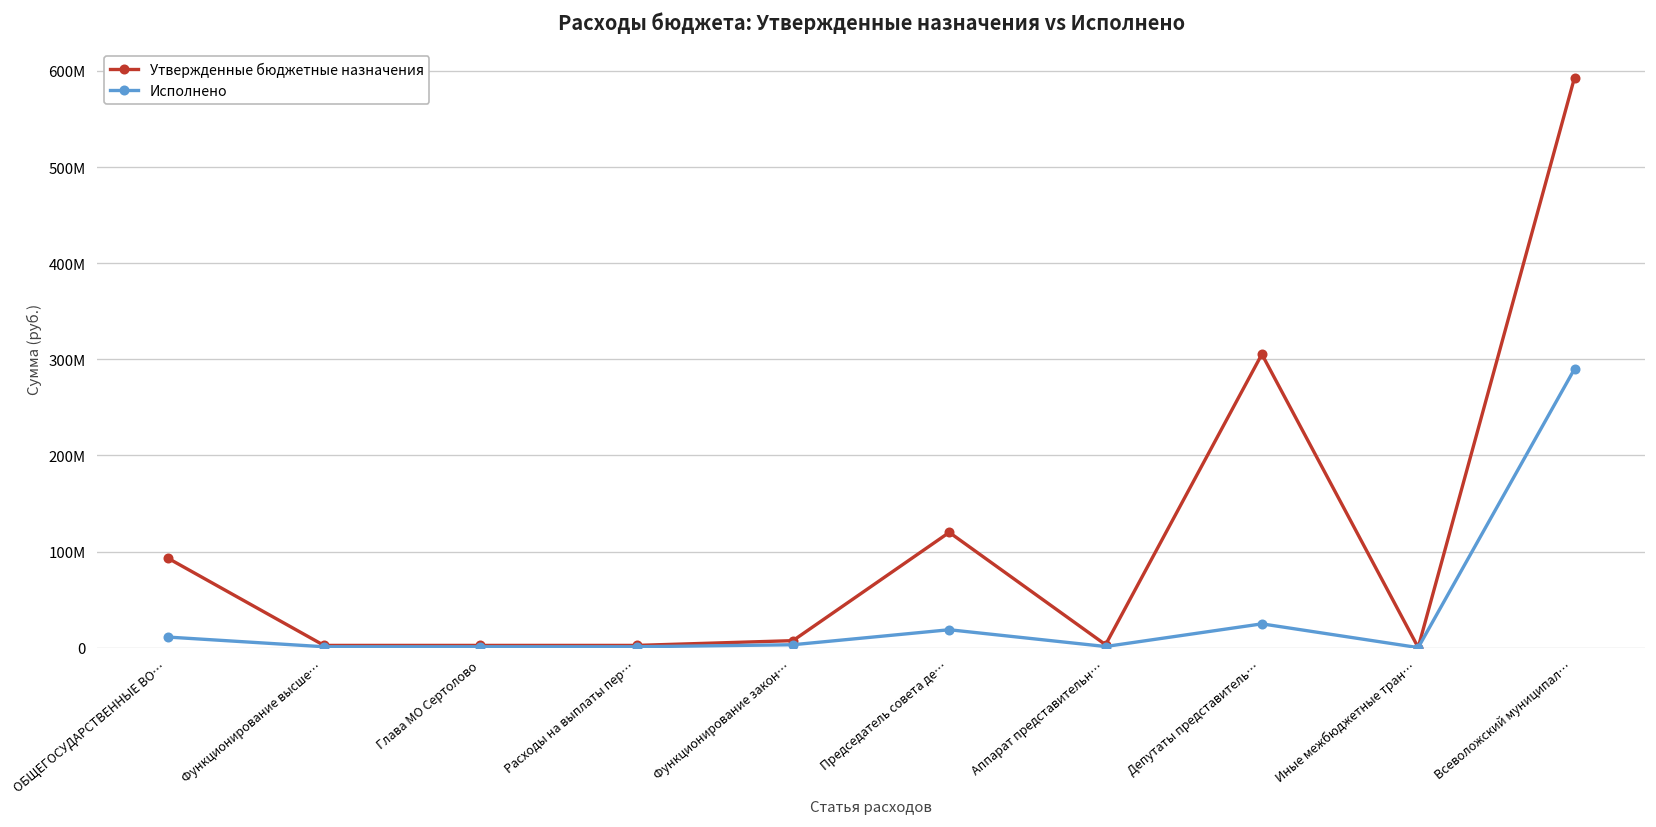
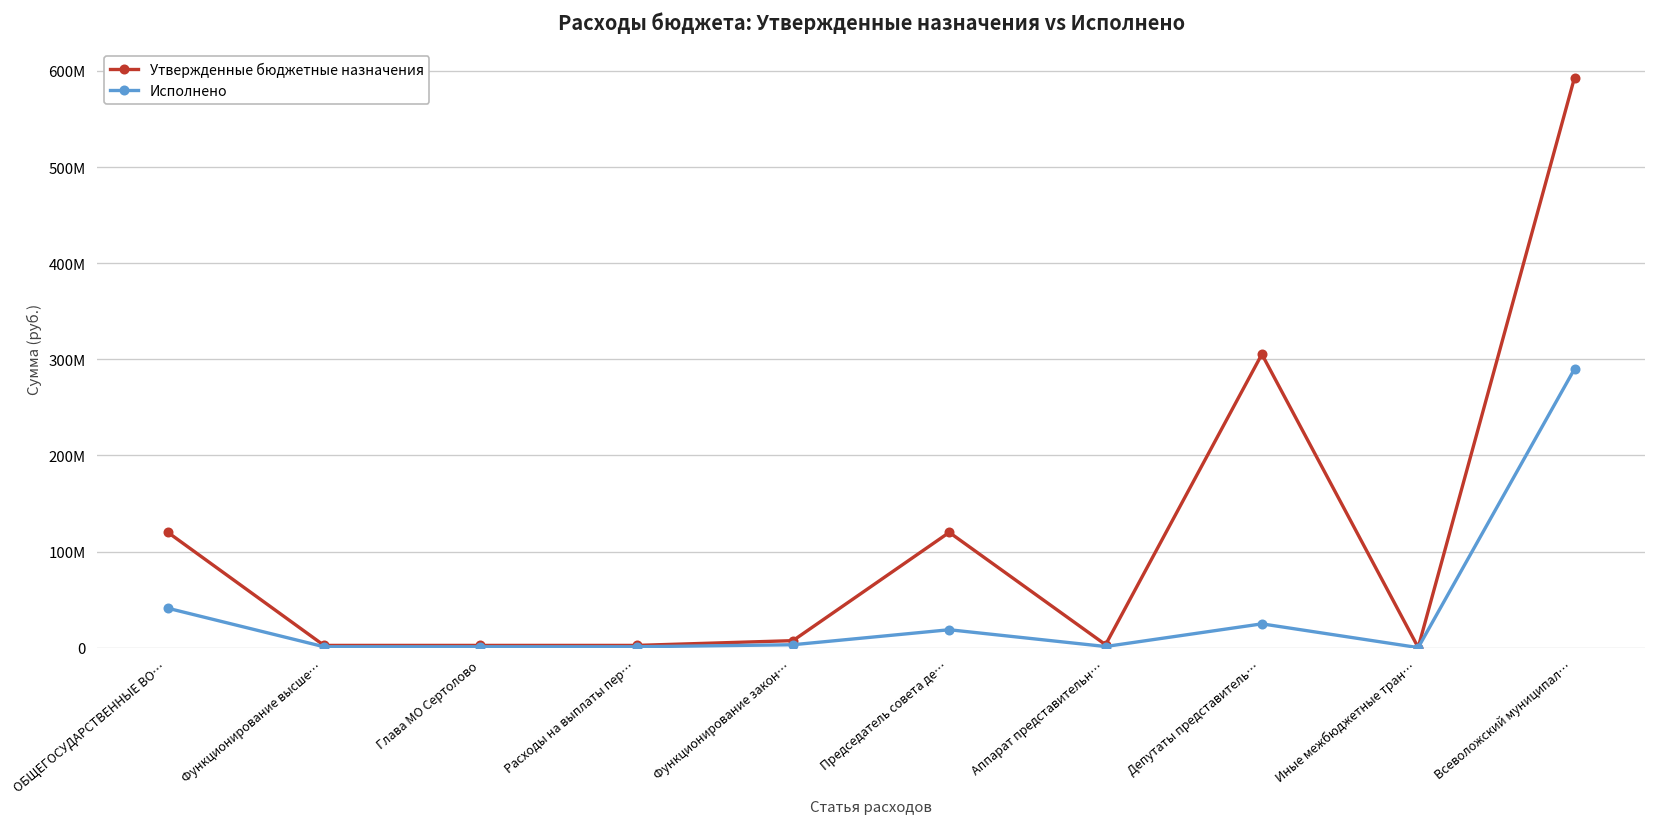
Утвержденные бюджетные назначения, ОБЩЕГОСУДАРСТВЕННЫЕ ВО…: 90000000 -> 120000000
Исполнено, ОБЩЕГОСУДАРСТВЕННЫЕ ВО…: 10000000 -> 40000000
